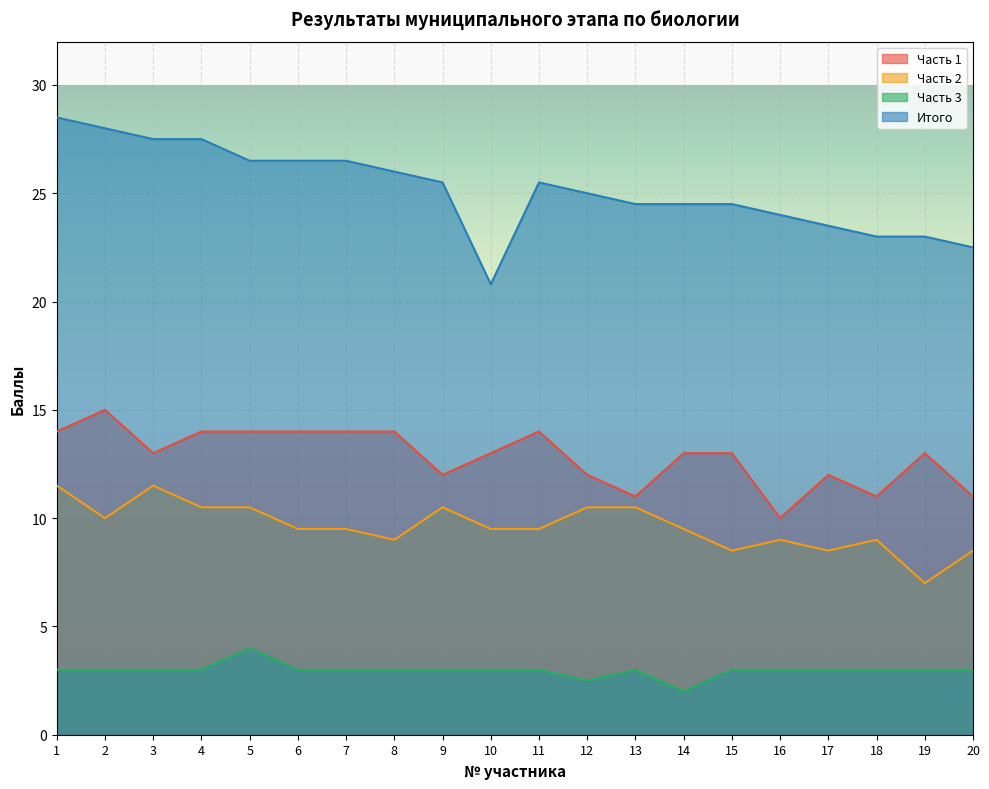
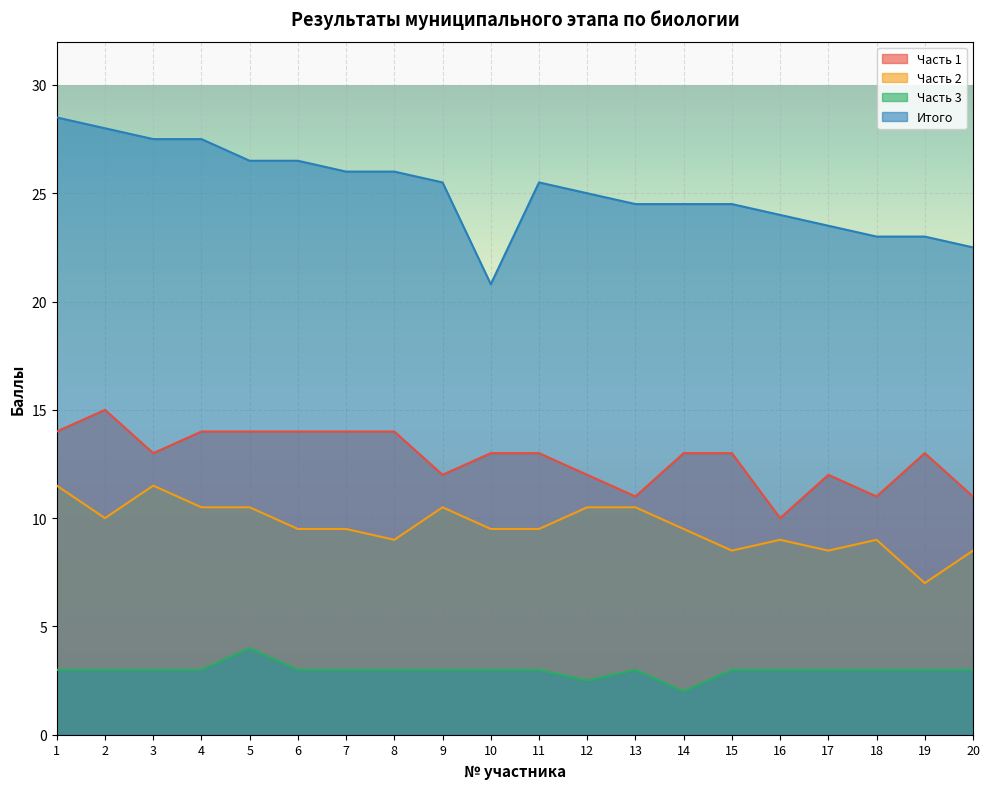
Итого, 7: 26.5 -> 26.0
Часть 1, 11: 14 -> 13
